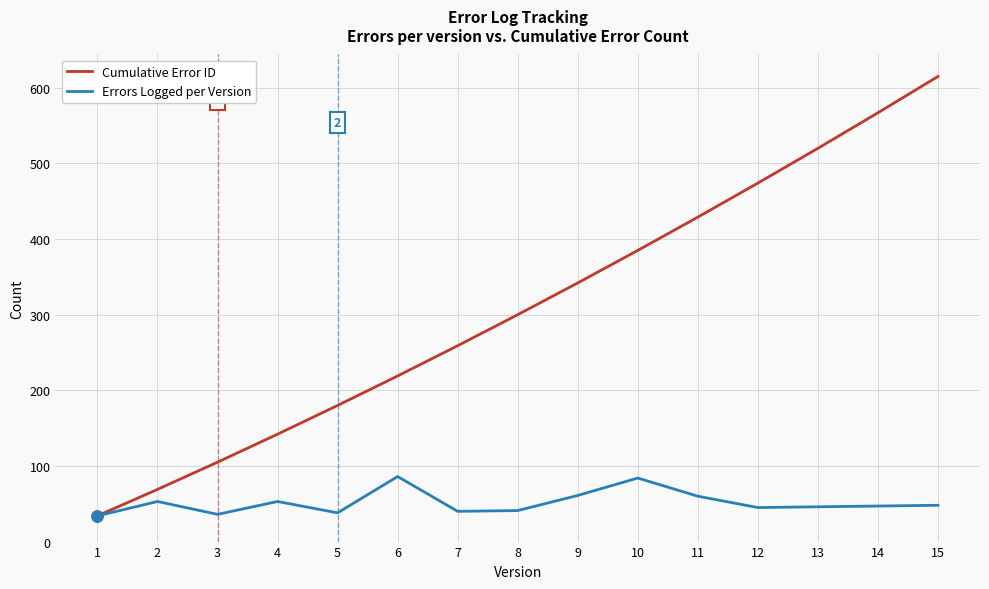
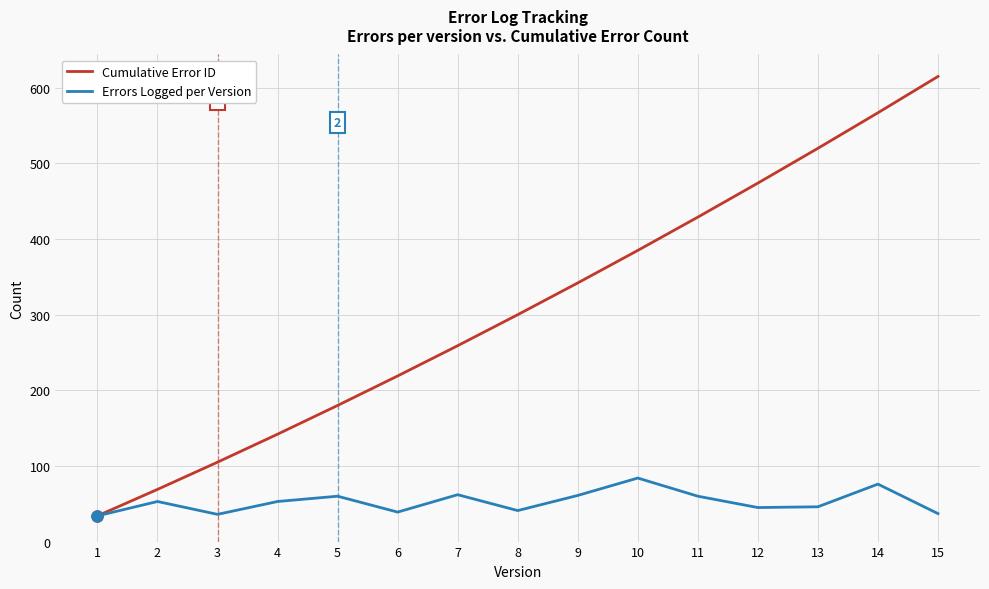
Errors Logged per Version, 5: 40 -> 60
Errors Logged per Version, 6: 90 -> 40
Errors Logged per Version, 7: 40 -> 60
Errors Logged per Version, 14: 50 -> 80
Errors Logged per Version, 15: 50 -> 40
